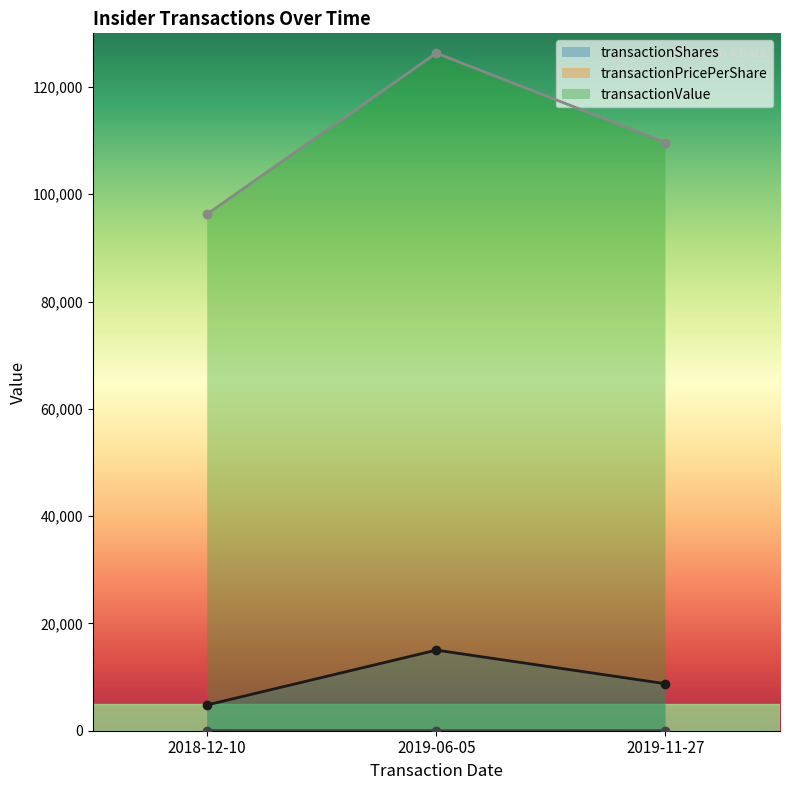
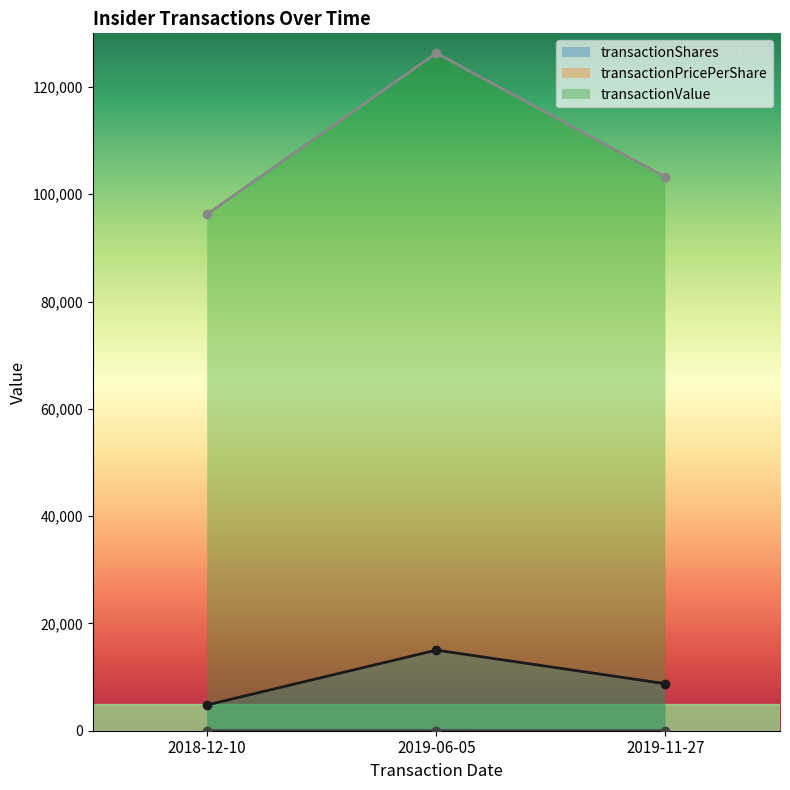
transactionValue, 2019-11-27: 110,000 -> 103,000
